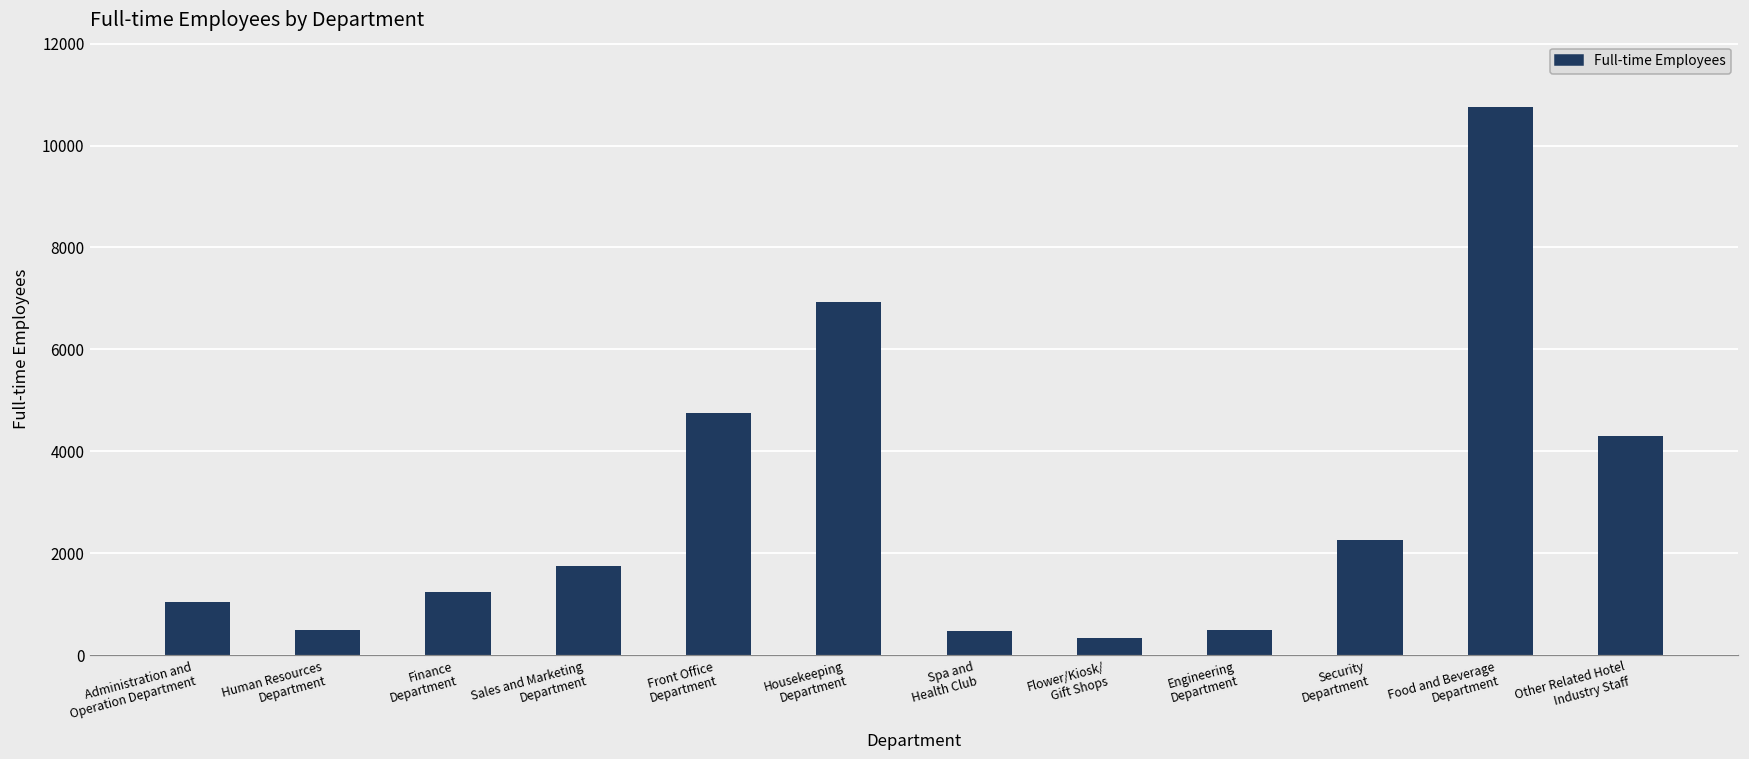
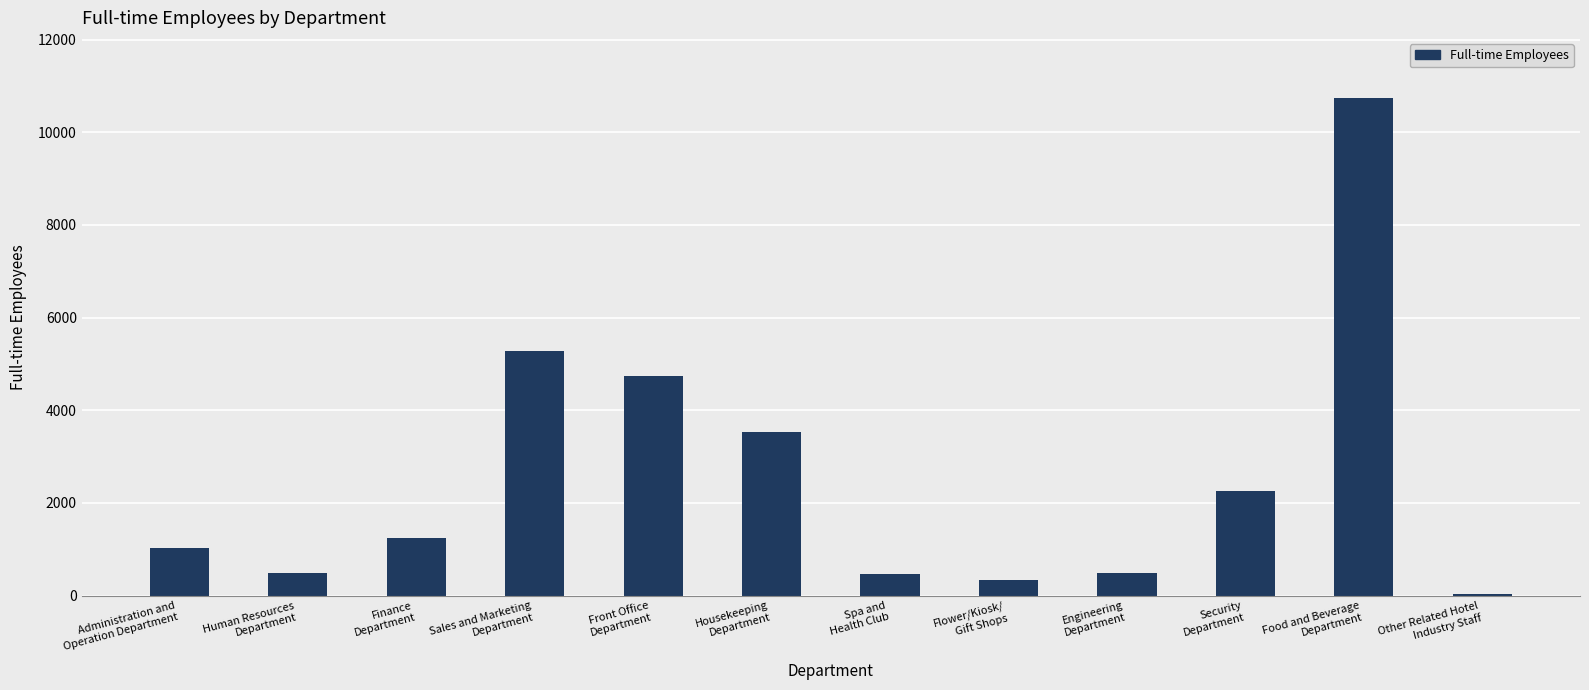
Sales and Marketing Department: 1700 -> 5300
Housekeeping Department: 6900 -> 3500
Other Related Hotel Industry Staff: 4300 -> 0
